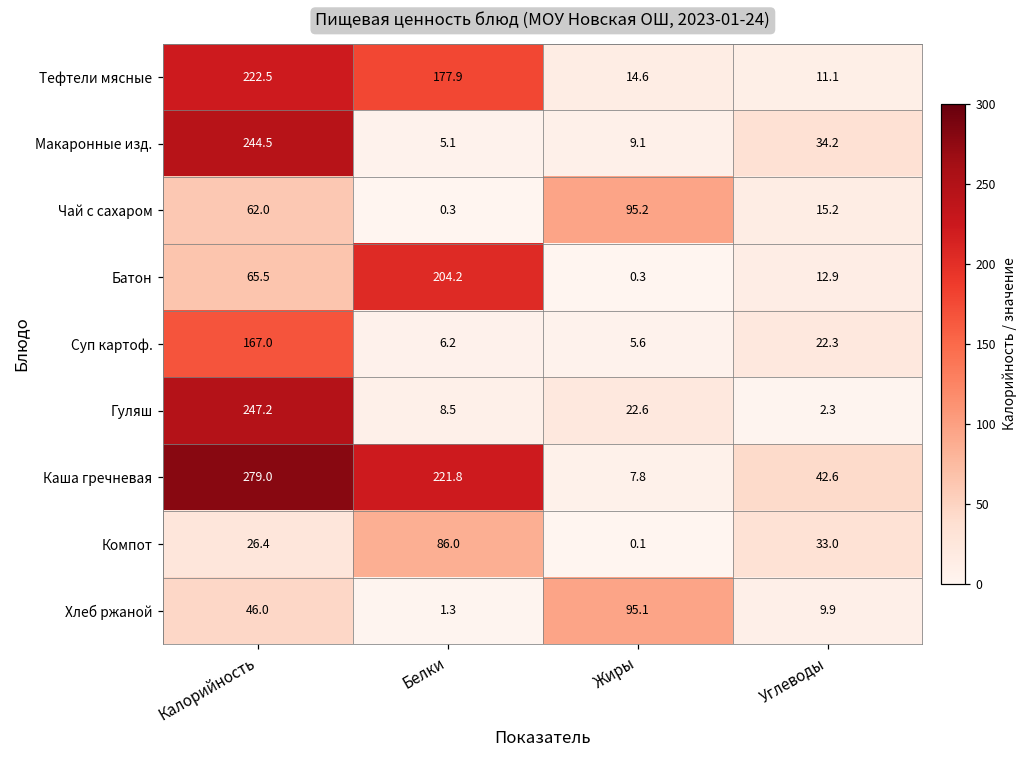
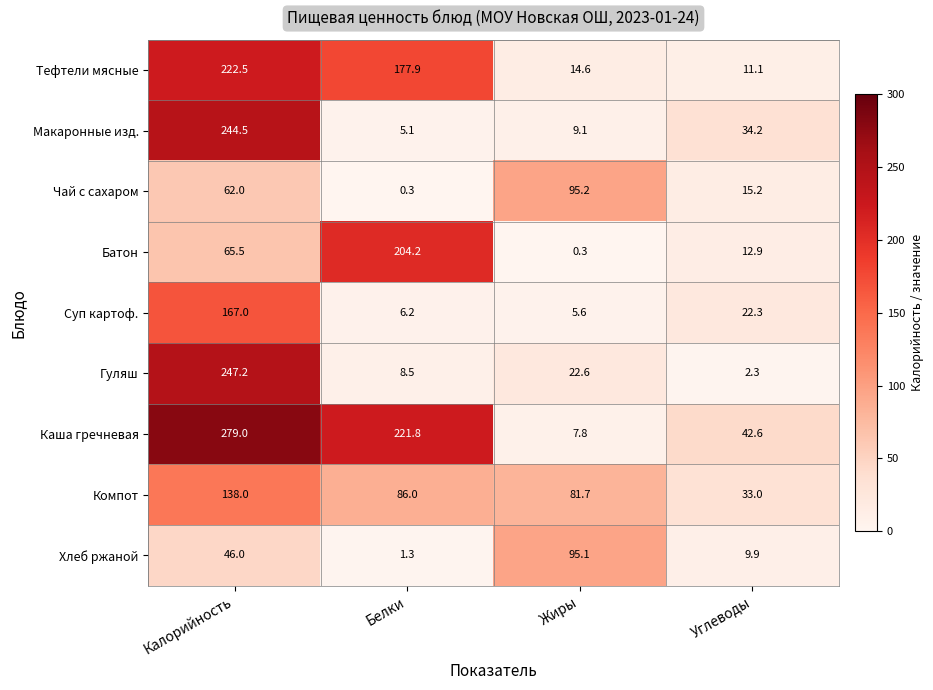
Компот, Калорийность: 26.4 -> 138.0
Компот, Жиры: 0.1 -> 81.7
